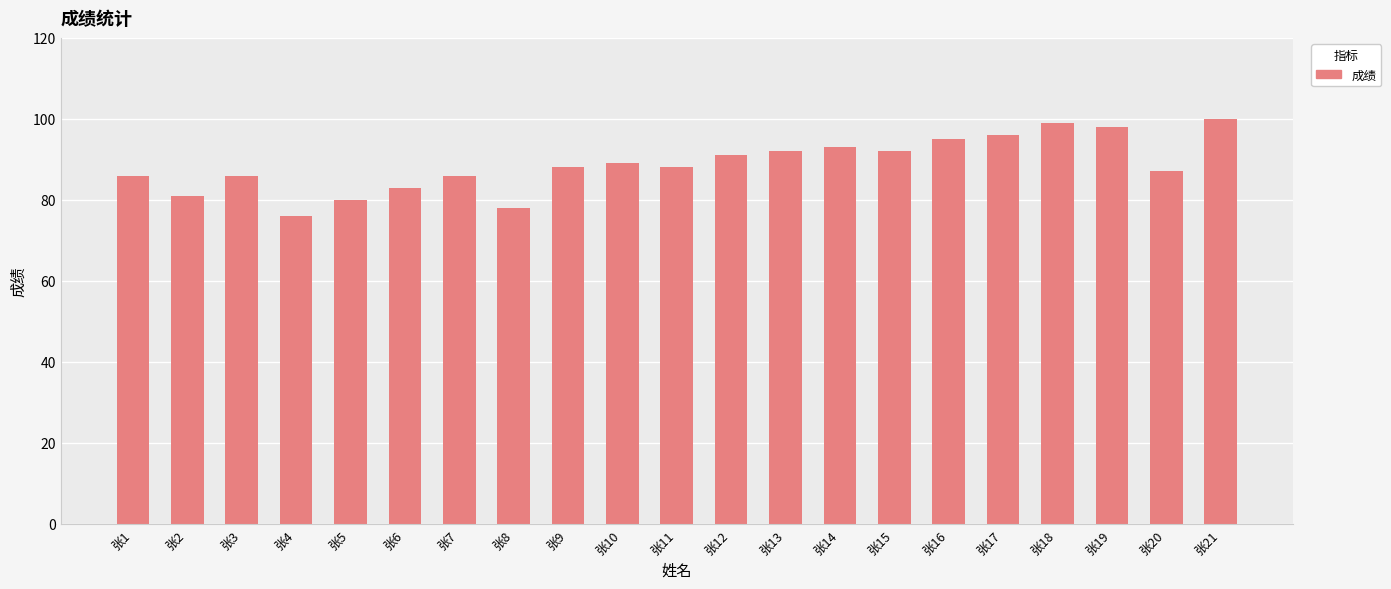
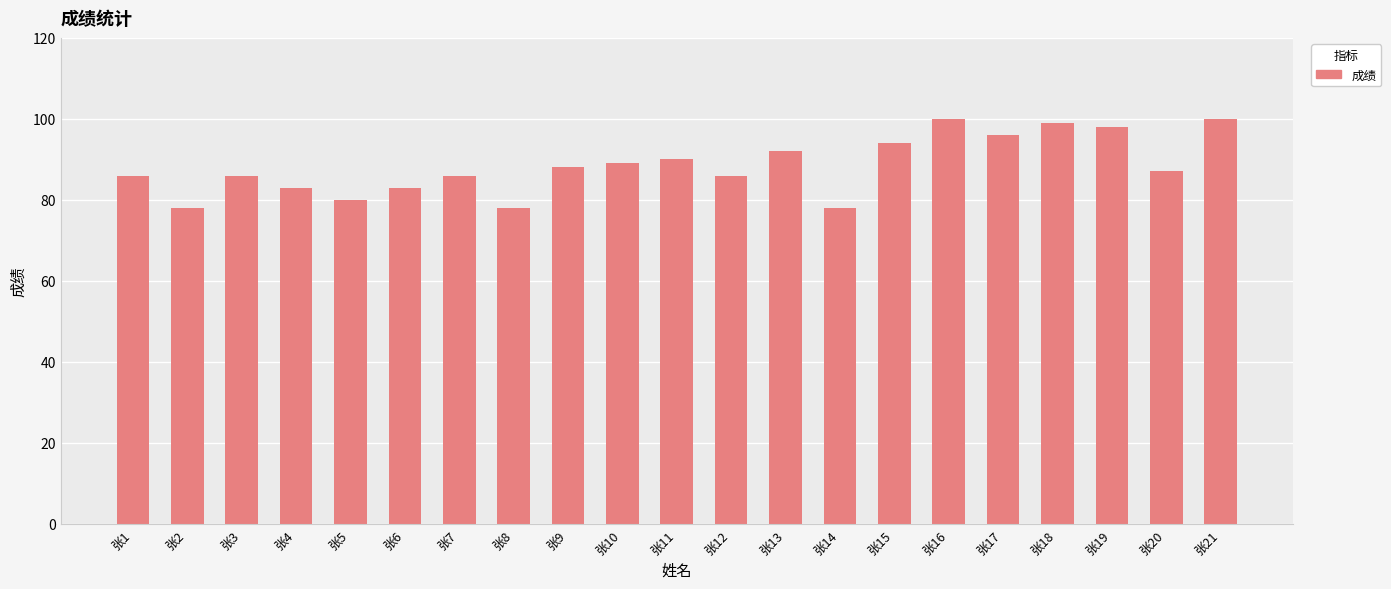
张2: 81 -> 78
张4: 76 -> 83
张11: 88 -> 90
张12: 91 -> 86
张14: 93 -> 78
张15: 92 -> 94
张16: 95 -> 100
